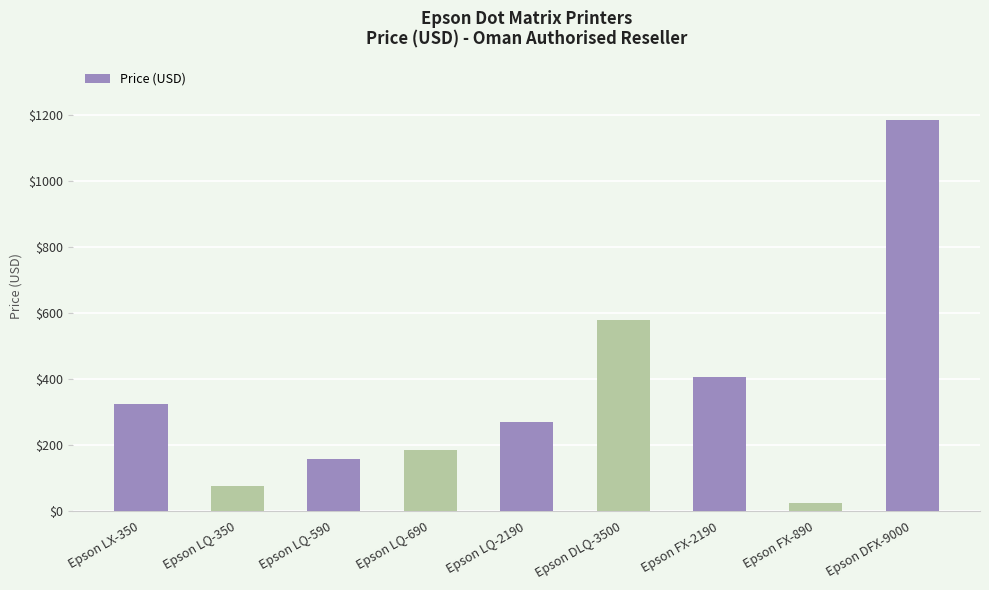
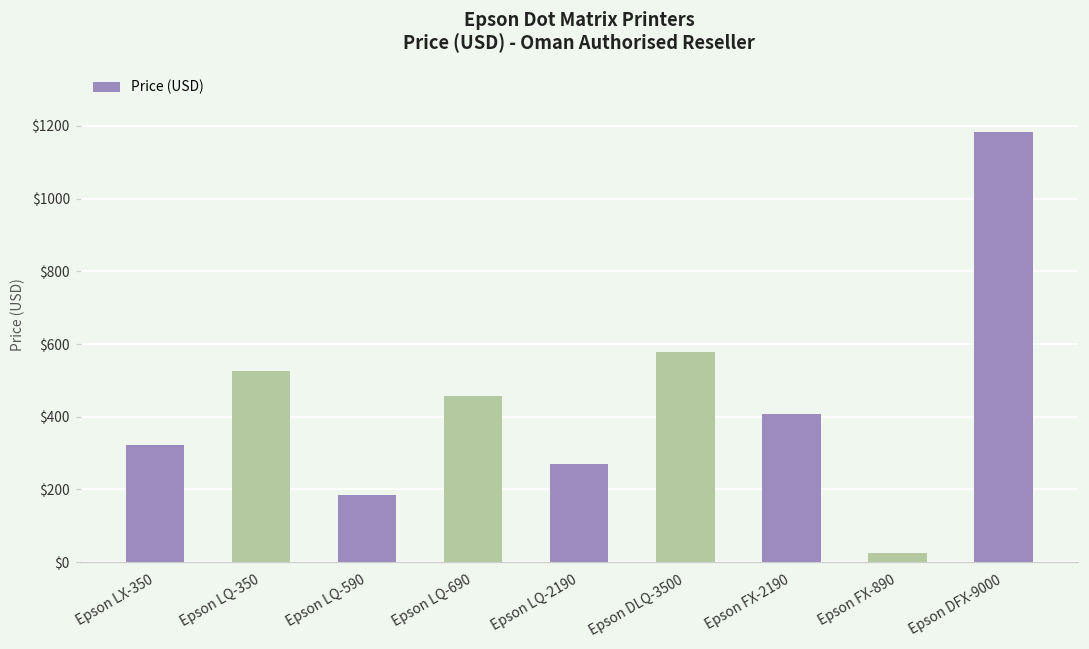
Epson LQ-350: $80 -> $530
Epson LQ-590: $160 -> $190
Epson LQ-690: $190 -> $460
